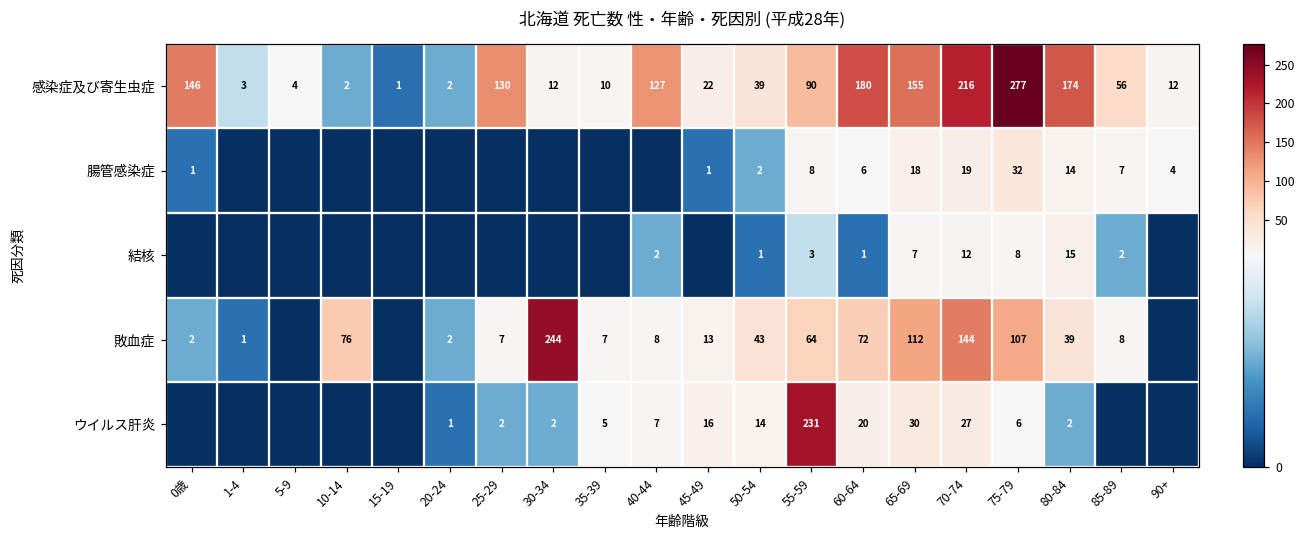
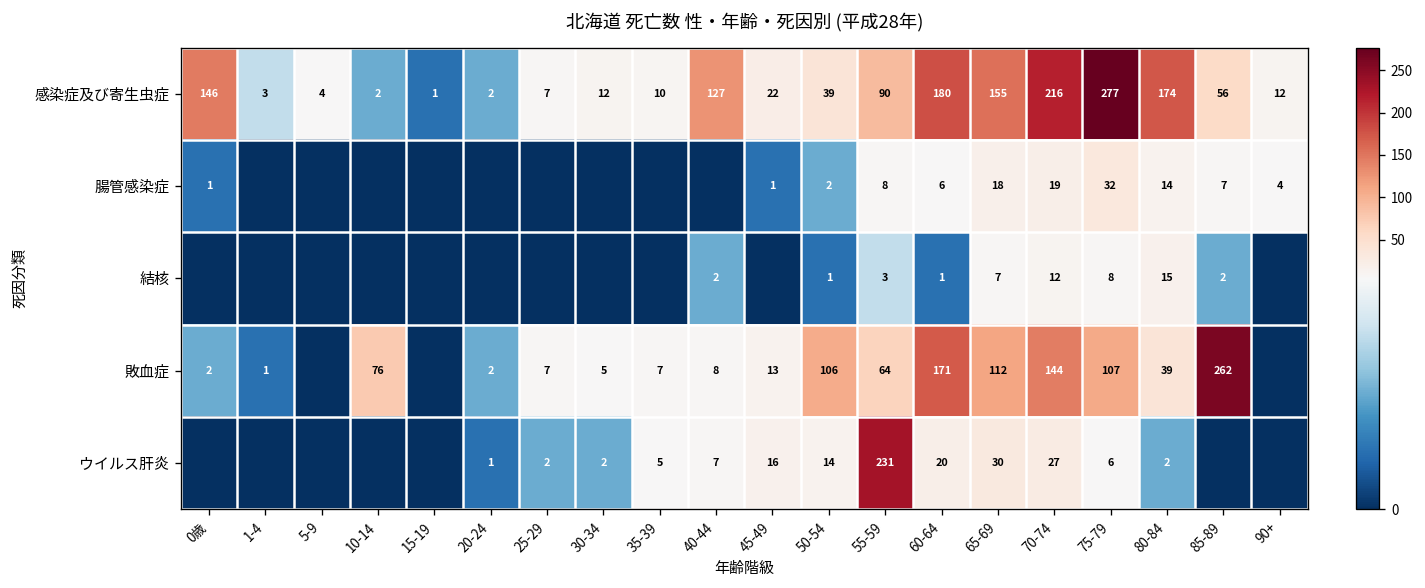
感染症及び寄生虫症, 25-29: 130 -> 7
敗血症, 30-34: 244 -> 5
敗血症, 50-54: 43 -> 106
敗血症, 60-64: 72 -> 171
敗血症, 85-89: 8 -> 262
